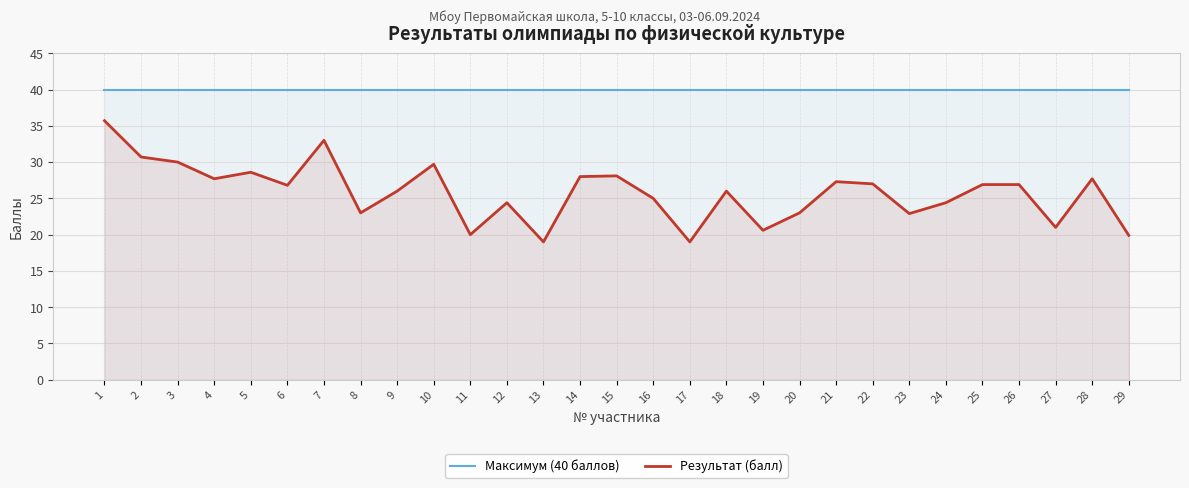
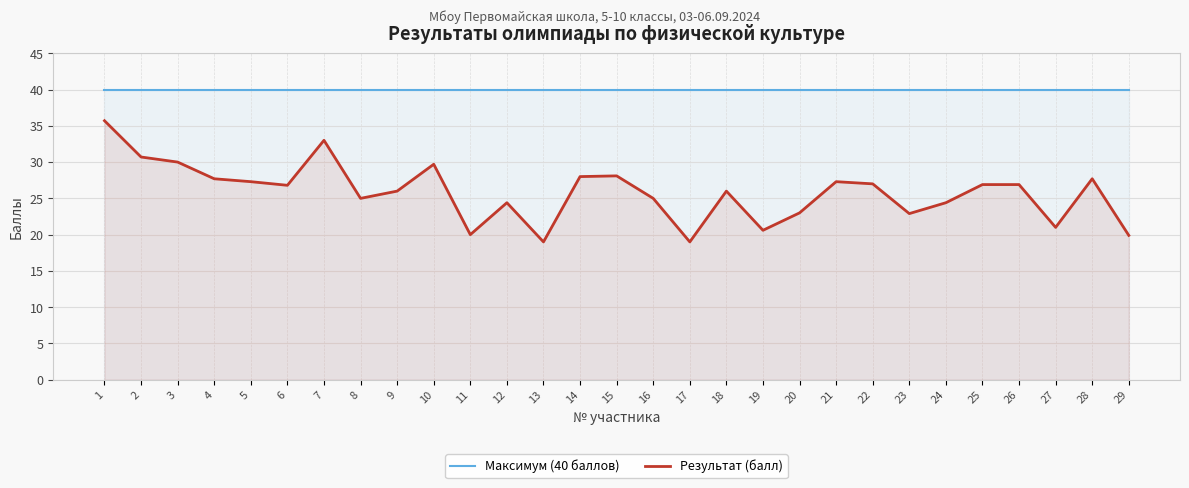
Результат (балл), 5: 29 -> 27
Результат (балл), 8: 23 -> 25
